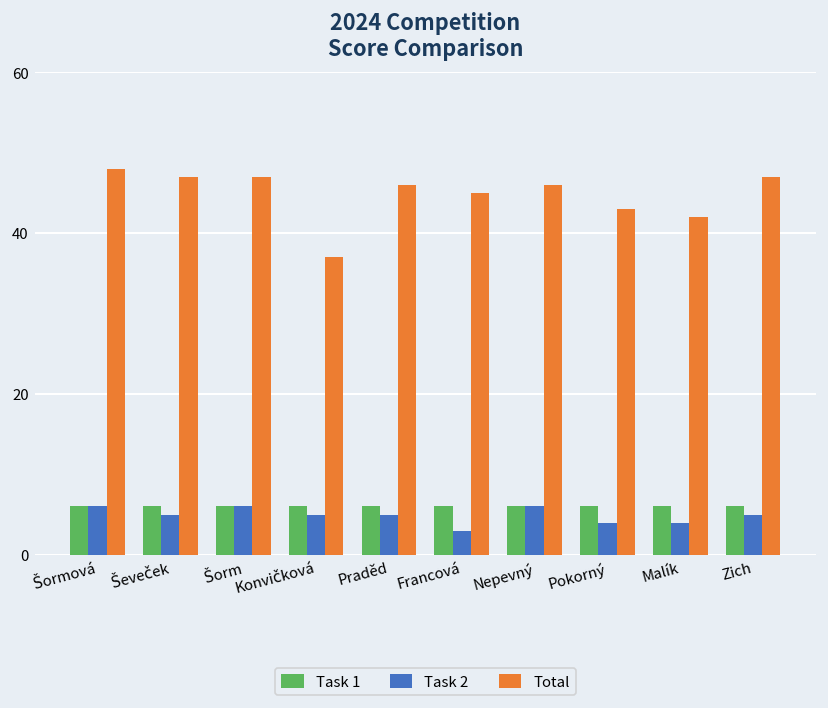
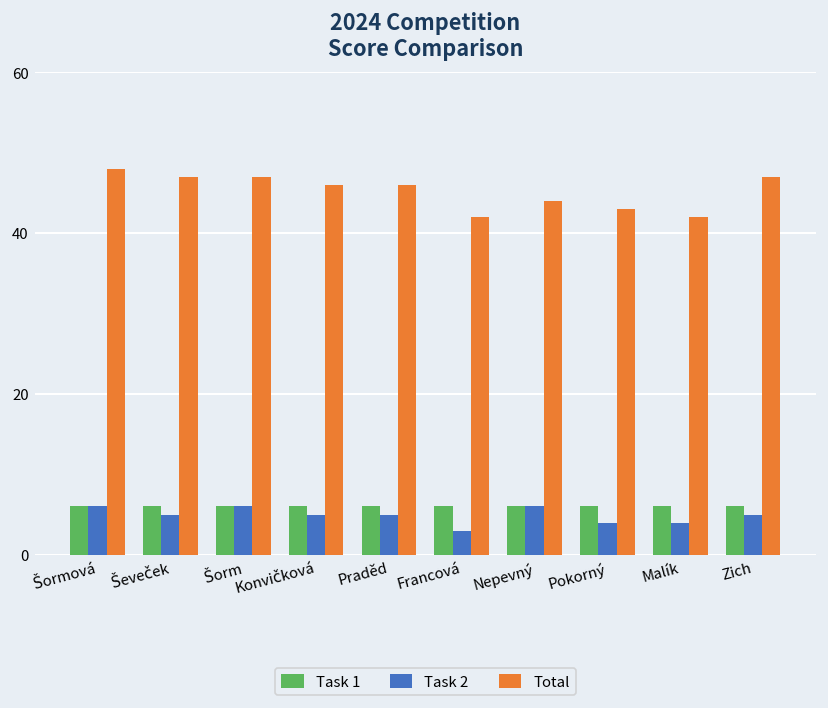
Total, Konvičková: 37 -> 46
Total, Francová: 45 -> 42
Total, Nepevný: 46 -> 44
